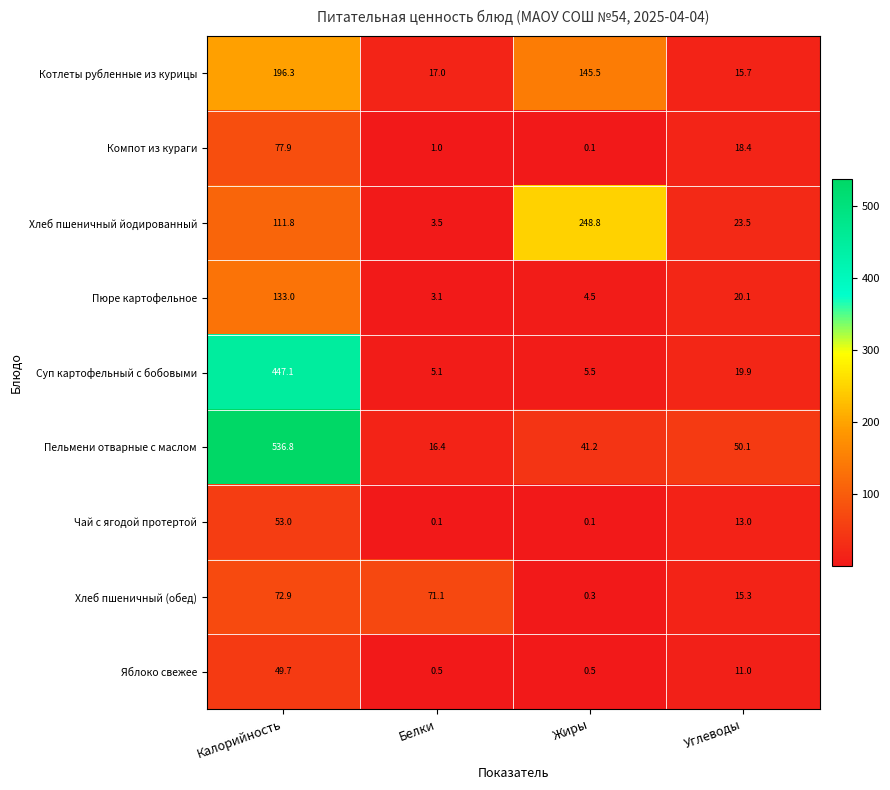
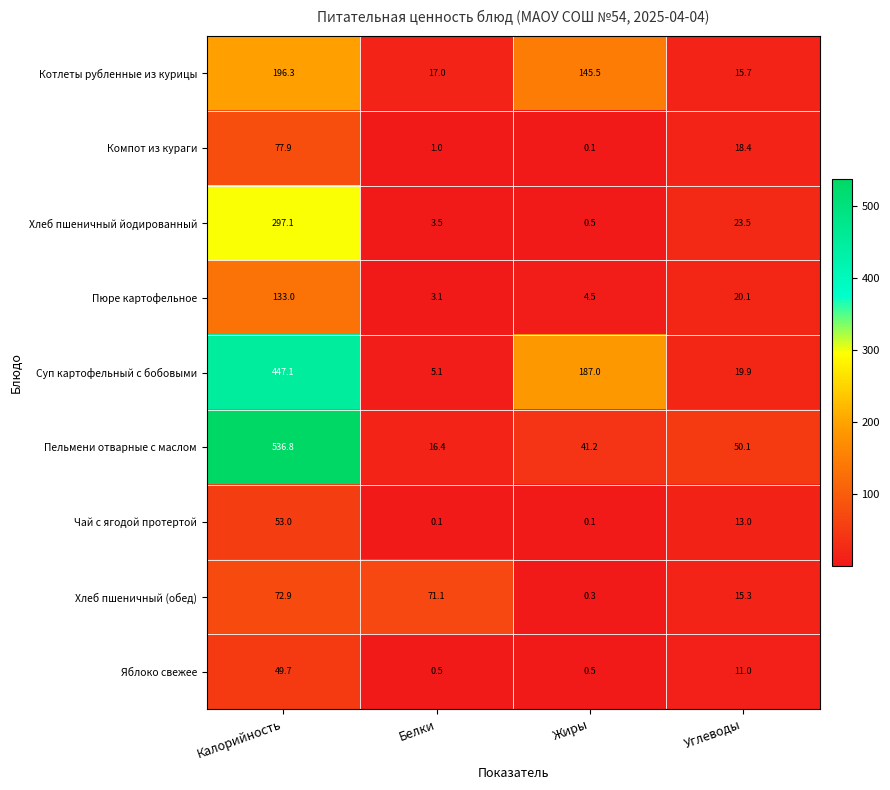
Хлеб пшеничный йодированный, Калорийность: 111.8 -> 297.1
Хлеб пшеничный йодированный, Жиры: 248.8 -> 0.5
Суп картофельный с бобовыми, Жиры: 5.5 -> 187.0
